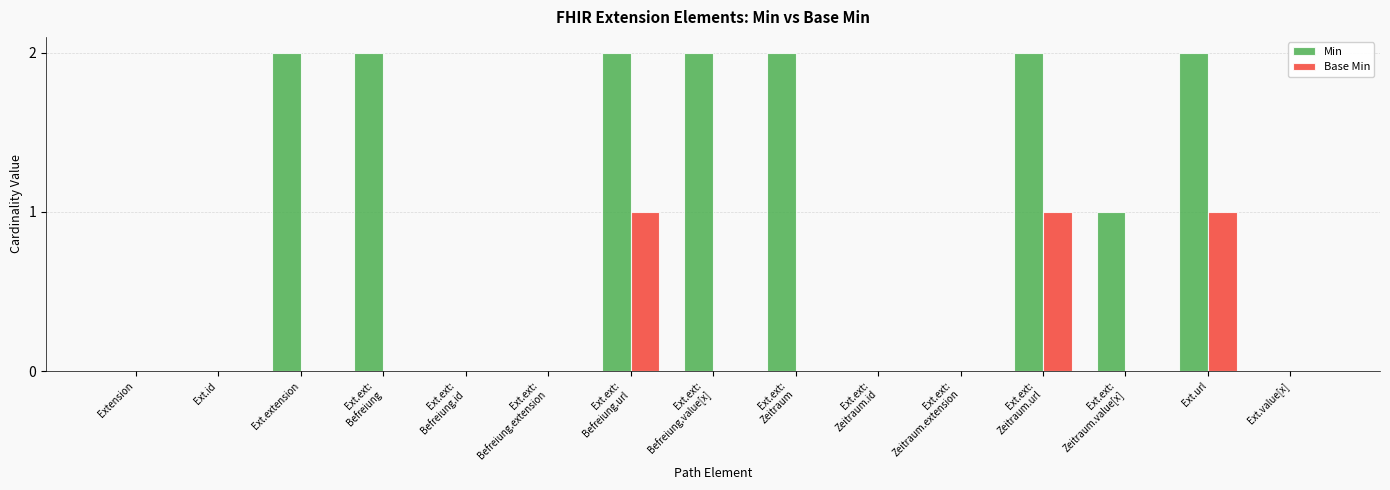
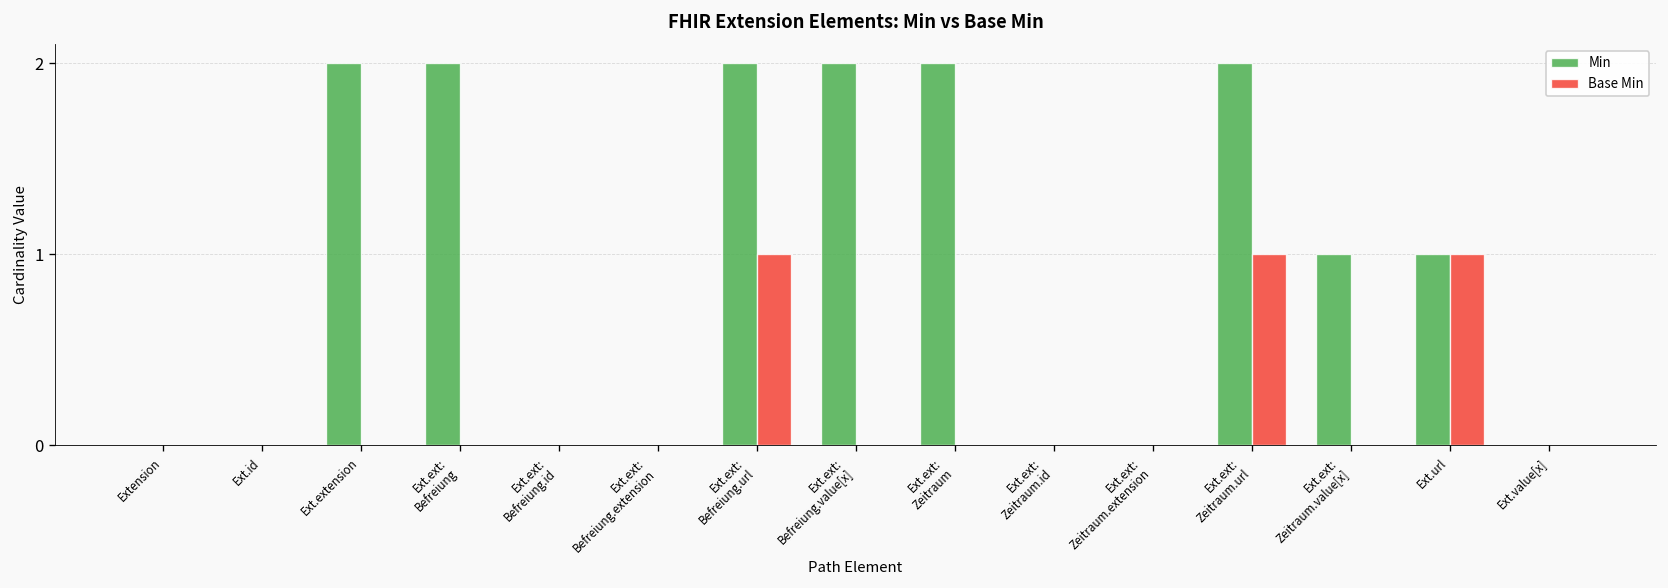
Min, Ext.url: 2 -> 1
